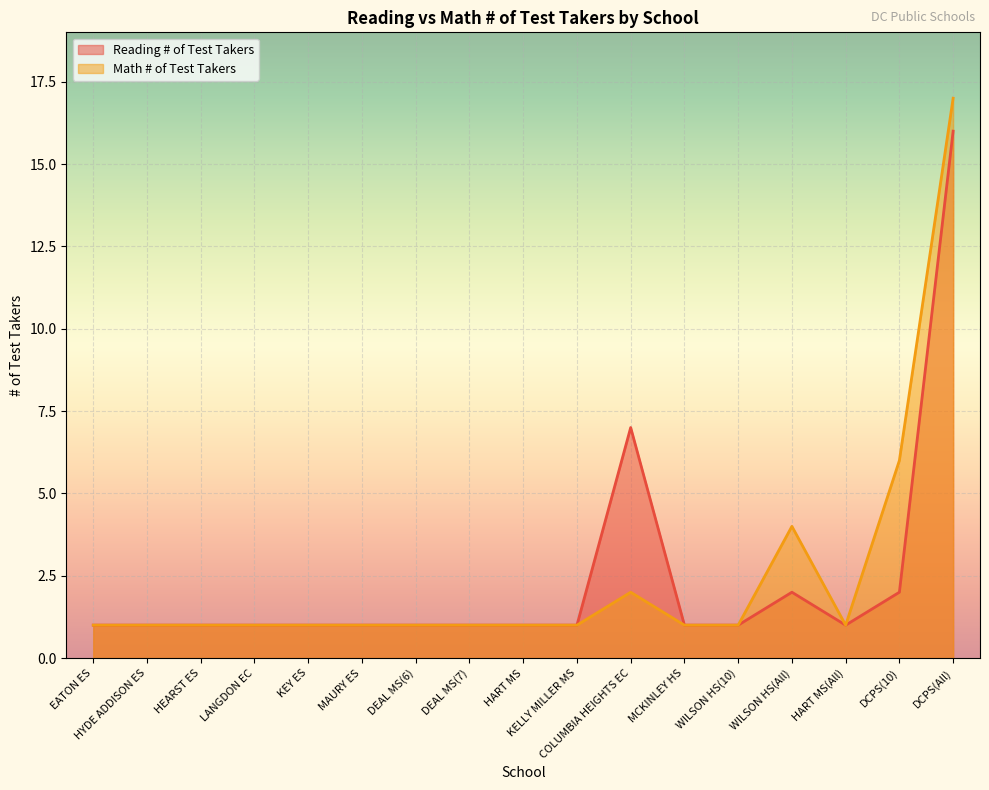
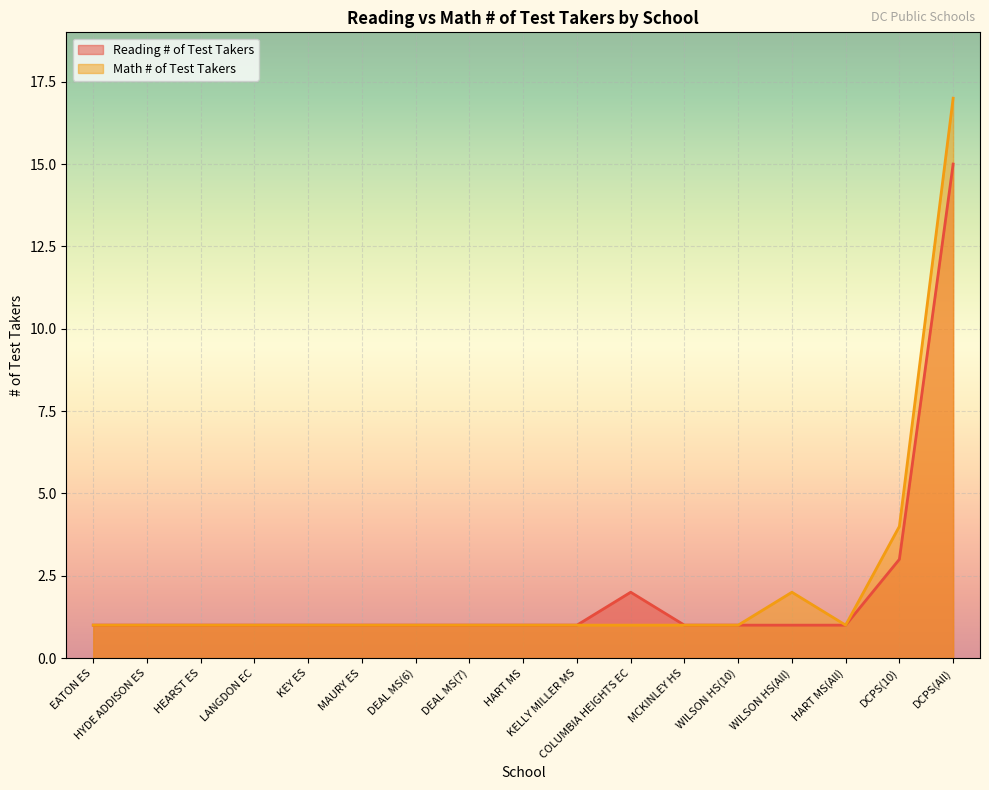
Reading # of Test Takers, COLUMBIA HEIGHTS EC: 7 -> 2
Math # of Test Takers, COLUMBIA HEIGHTS EC: 2 -> 1
Reading # of Test Takers, WILSON HS(All): 2 -> 1
Math # of Test Takers, WILSON HS(All): 4 -> 2
Reading # of Test Takers, DCPS(10): 2 -> 3
Math # of Test Takers, DCPS(10): 6 -> 4
Reading # of Test Takers, DCPS(All): 16 -> 15
